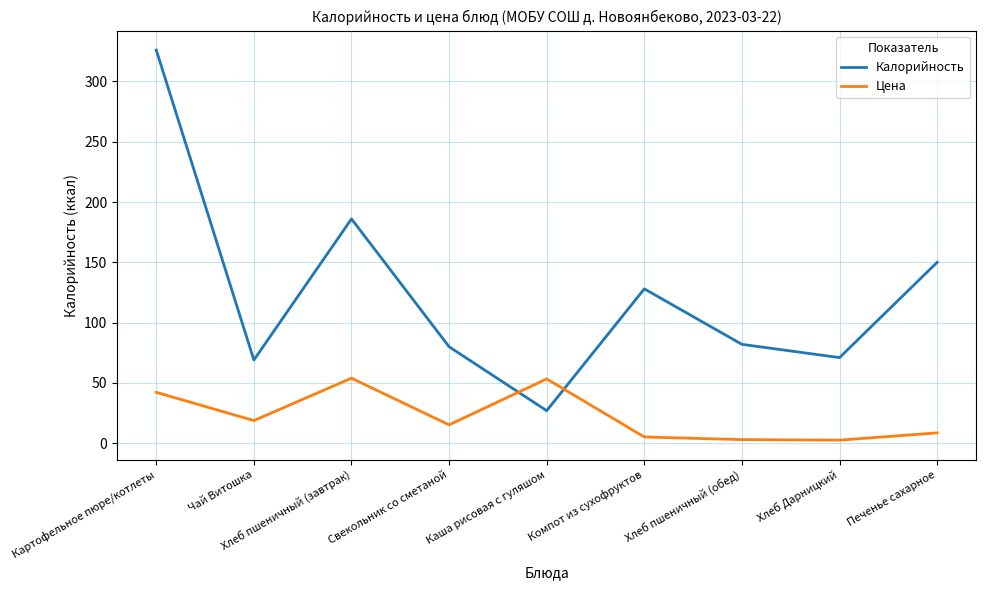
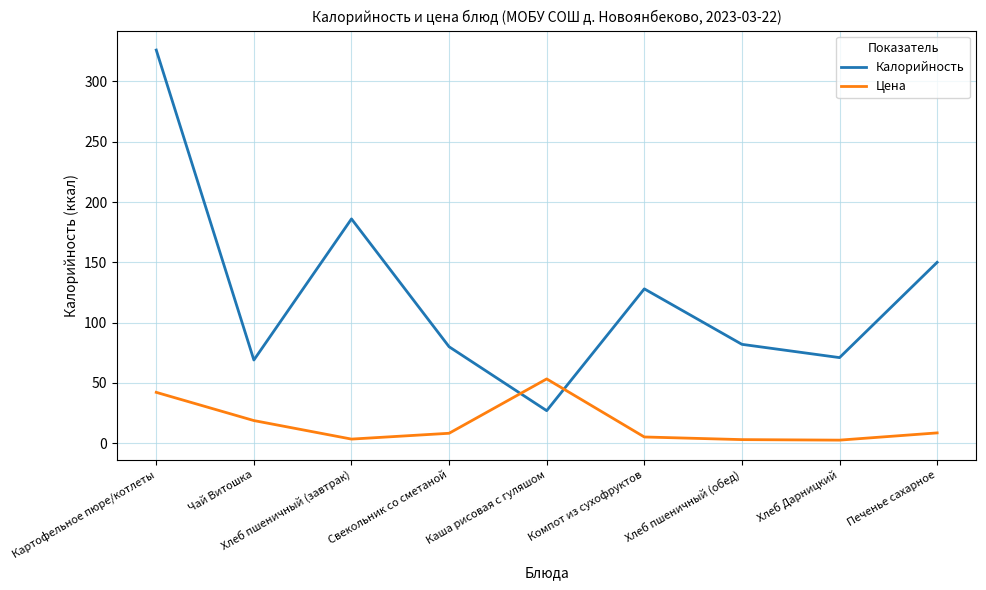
Цена, Хлеб пшеничный (завтрак): 54 -> 3
Цена, Свекольник со сметаной: 15 -> 8
